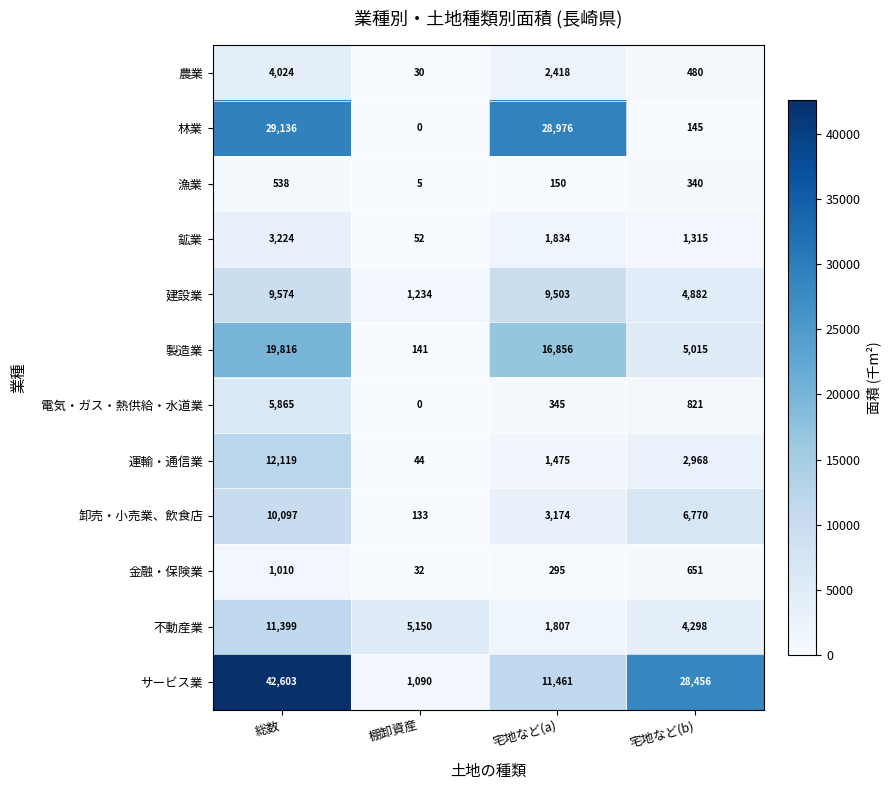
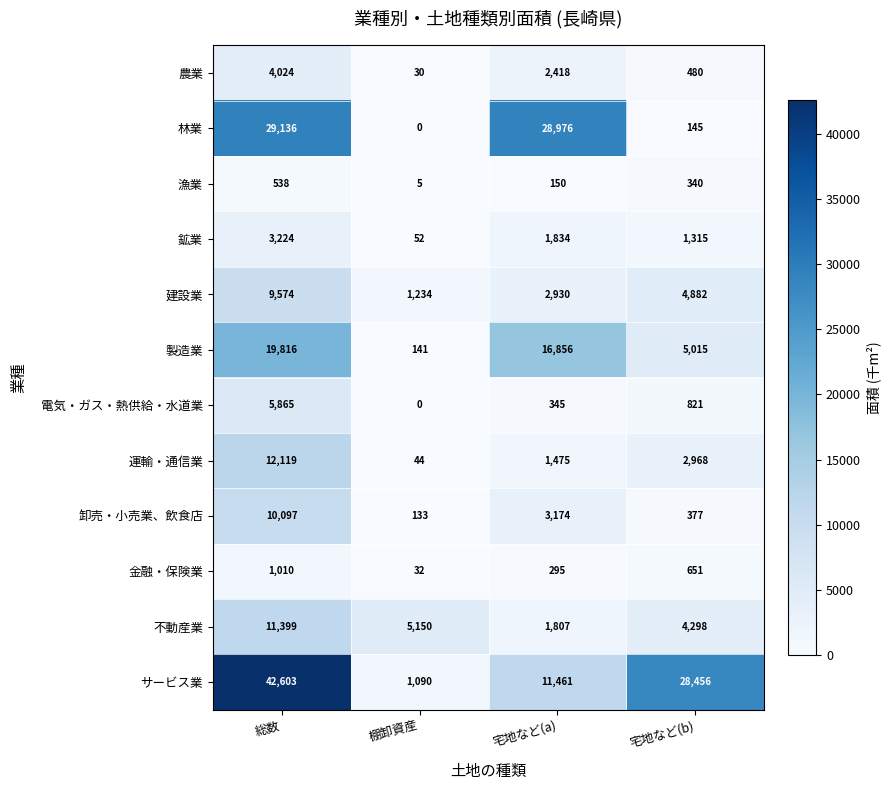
建設業, 宅地など(a): 9,503 -> 2,930
卸売・小売業、飲食店, 宅地など(b): 6,770 -> 377
